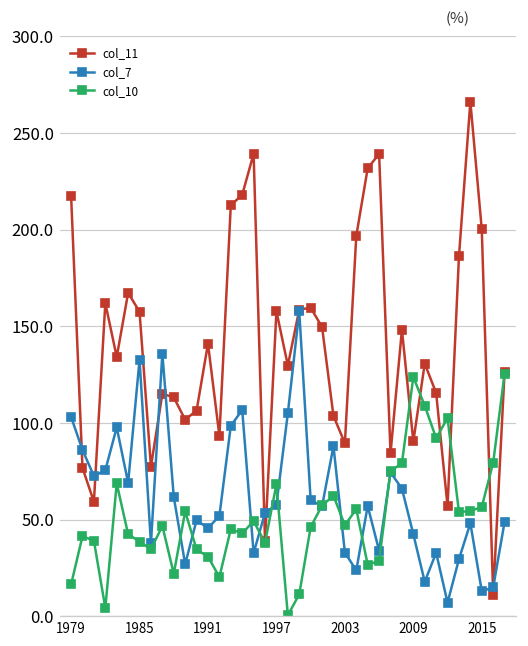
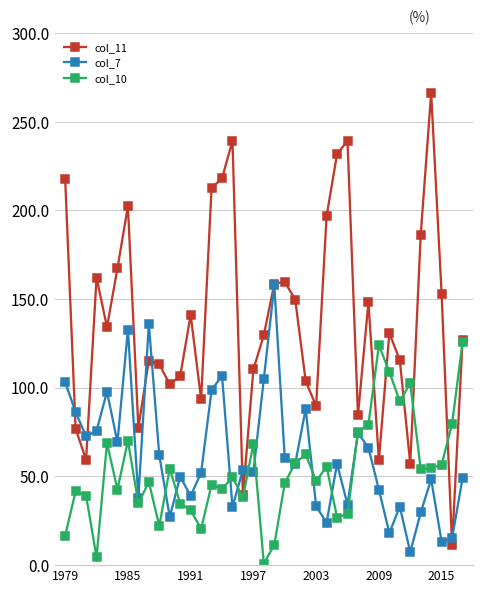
col_11, 1985: 158 -> 202
col_10, 1985: 39 -> 70
col_7, 1991: 46 -> 39
col_11, 1997: 158 -> 110
col_7, 1997: 58 -> 52
col_11, 2009: 90 -> 59
col_11, 2015: 200 -> 153
